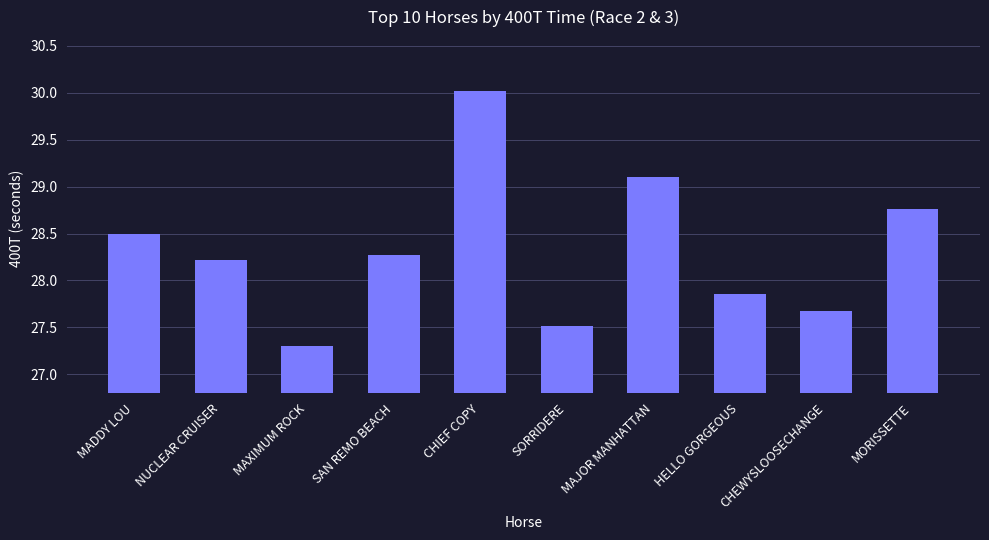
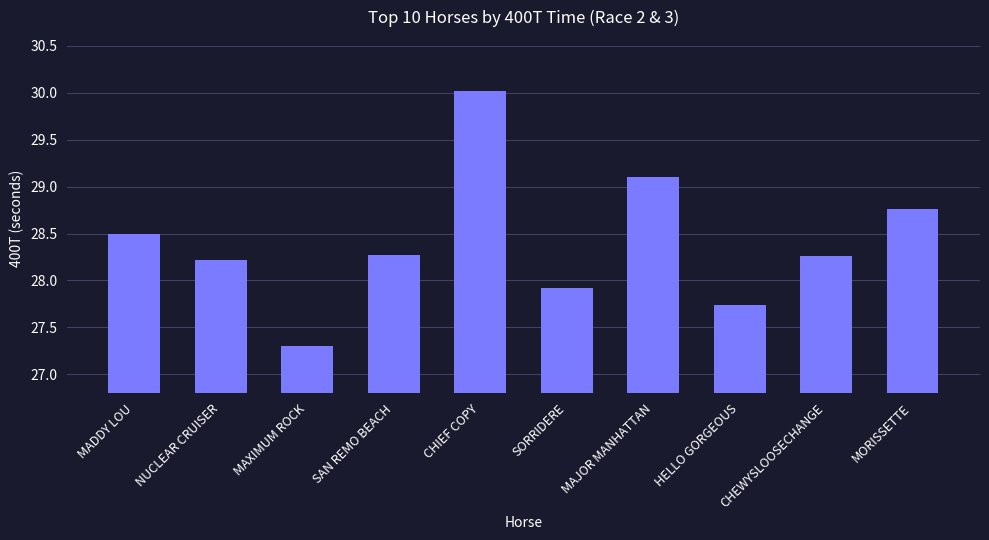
SORRIDERE: 27.5 -> 27.9
HELLO GORGEOUS: 27.9 -> 27.7
CHEWYSLOOSECHANGE: 27.7 -> 28.3
